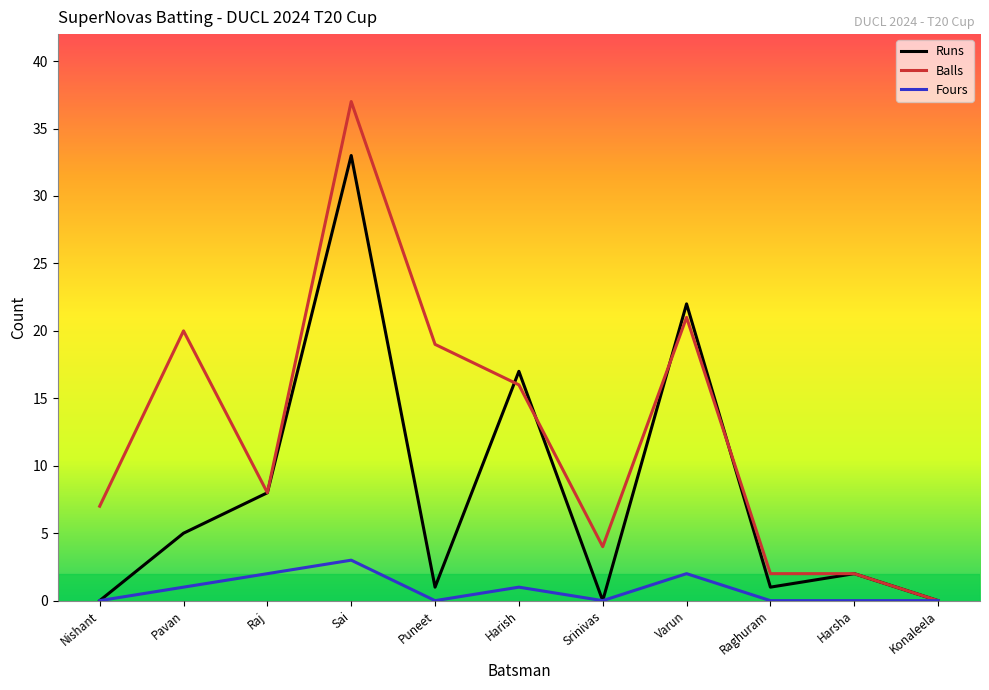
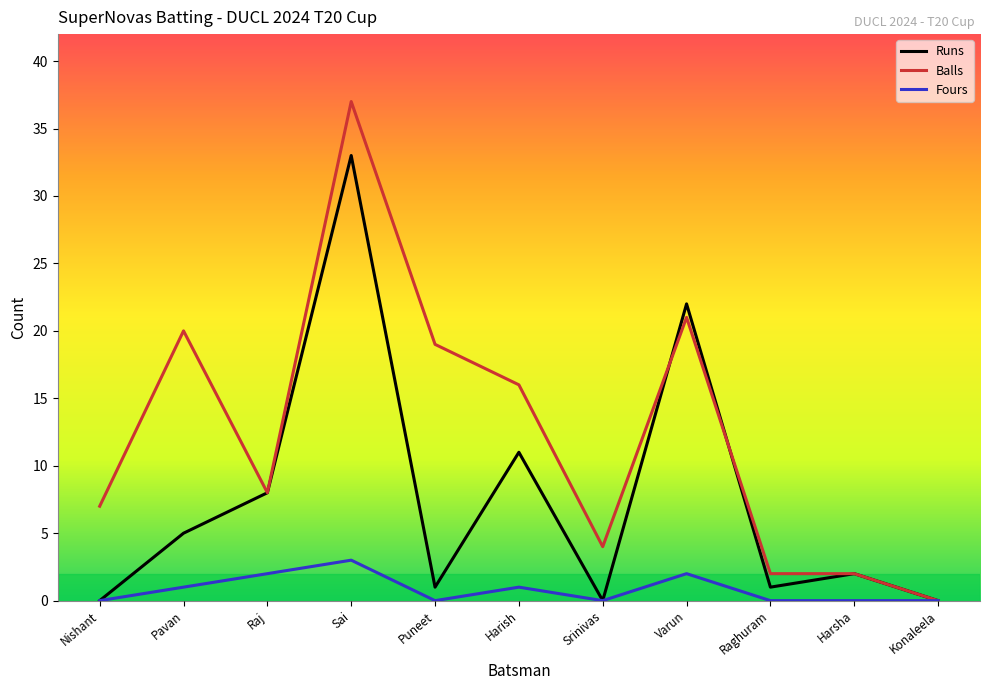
Runs, Harish: 17 -> 11
